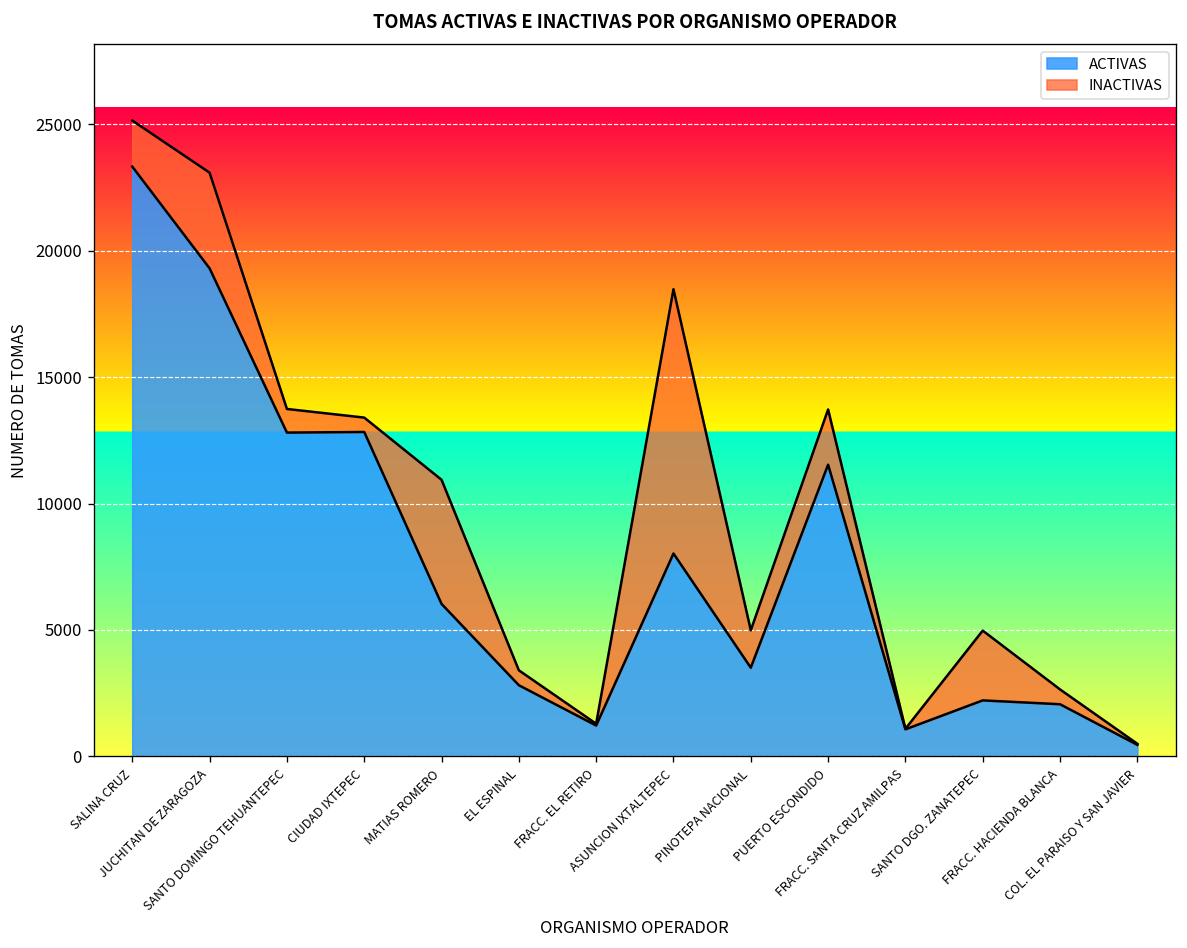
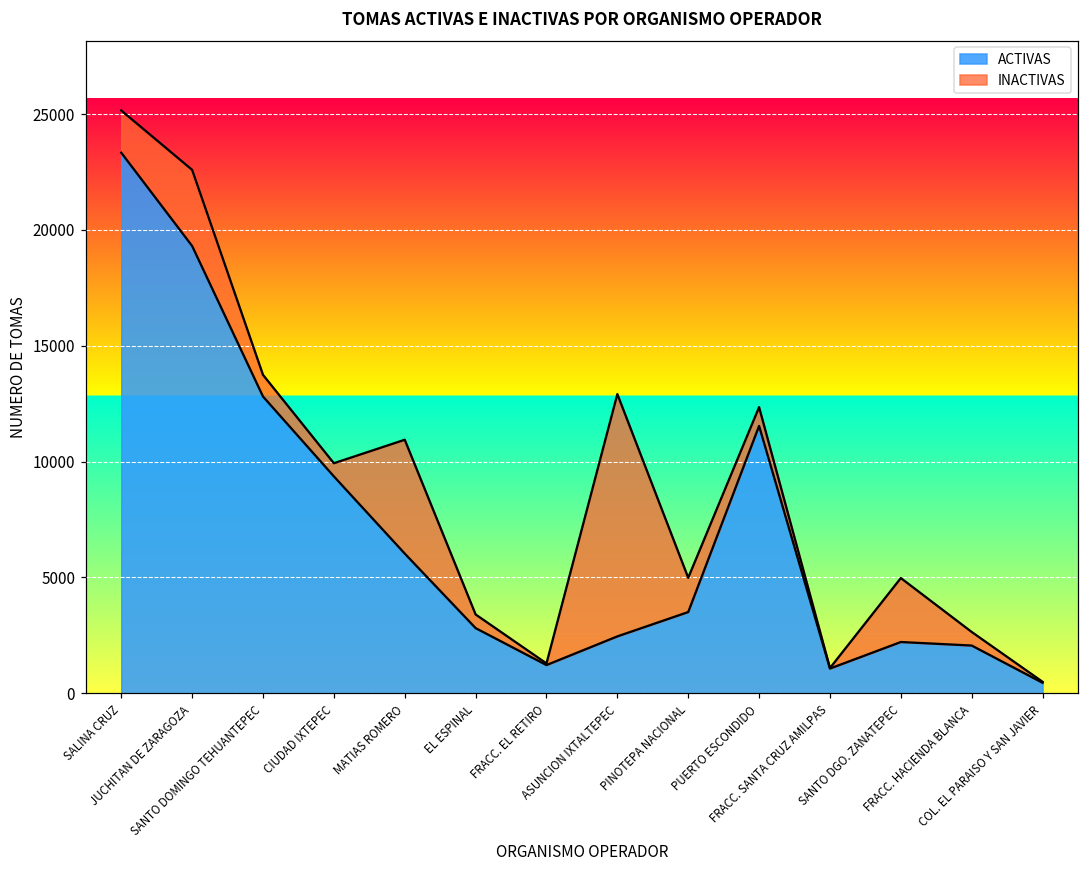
INACTIVAS, JUCHITAN DE ZARAGOZA: 3800 -> 3300
ACTIVAS, CIUDAD IXTEPEC: 12800 -> 9400
ACTIVAS, ASUNCION IXTALTEPEC: 8000 -> 2500
INACTIVAS, PUERTO ESCONDIDO: 2200 -> 800
